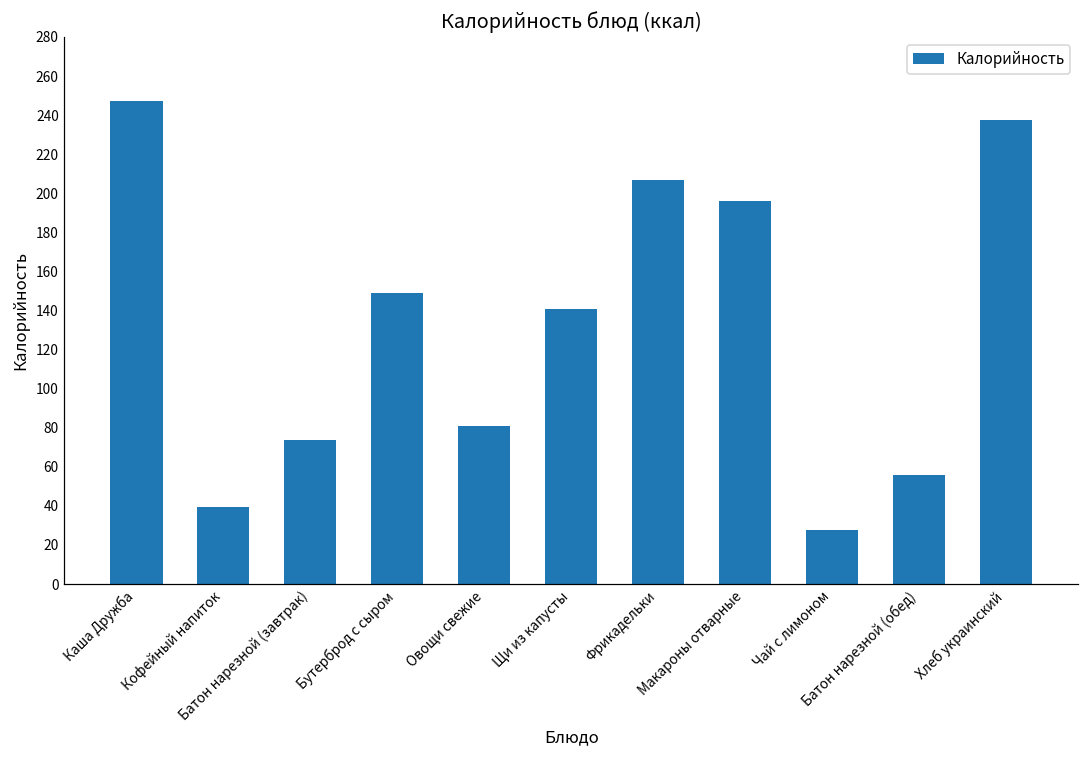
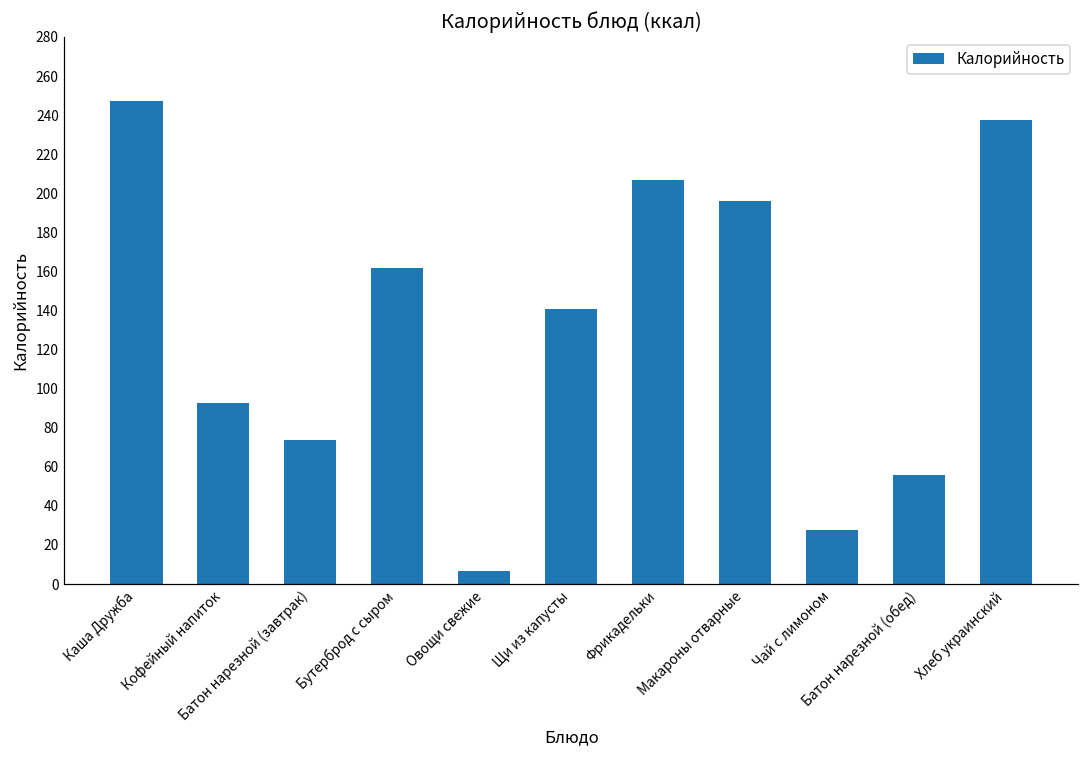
Кофейный напиток: 39 -> 92
Бутерброд с сыром: 149 -> 162
Овощи свежие: 81 -> 7
